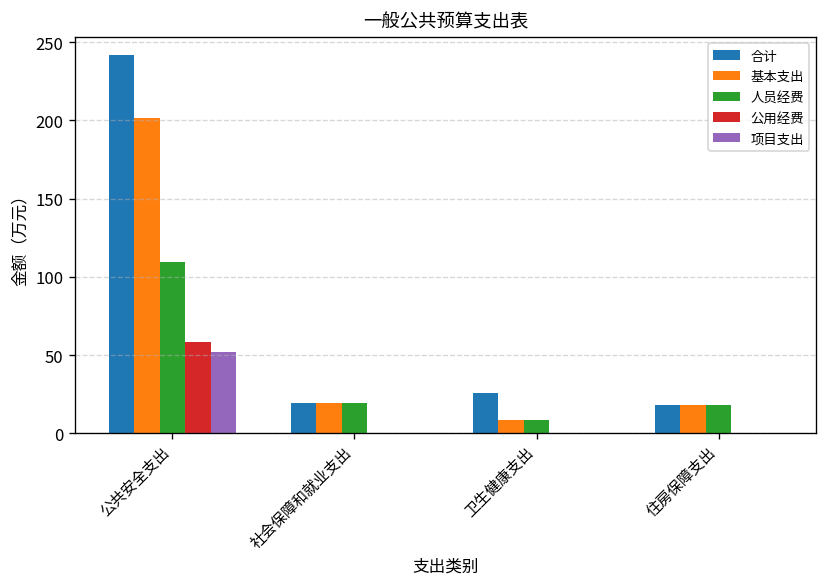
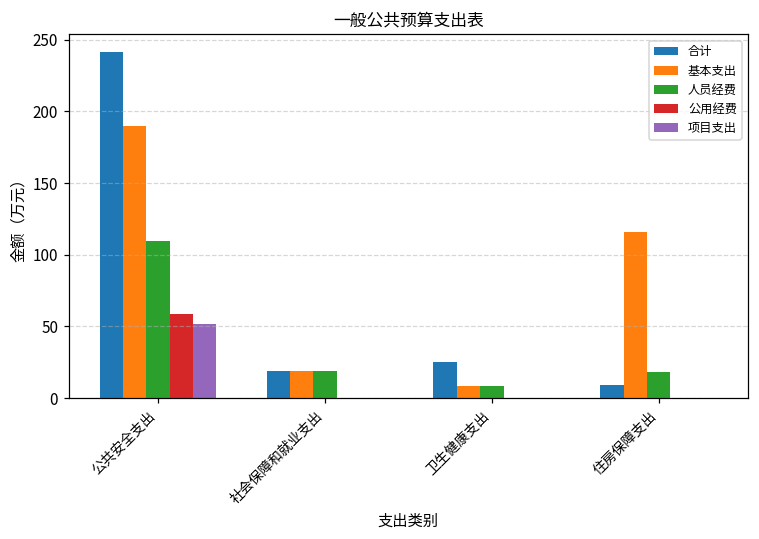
基本支出, 公共安全支出: 202 -> 190
合计, 住房保障支出: 18 -> 9
基本支出, 住房保障支出: 18 -> 116
